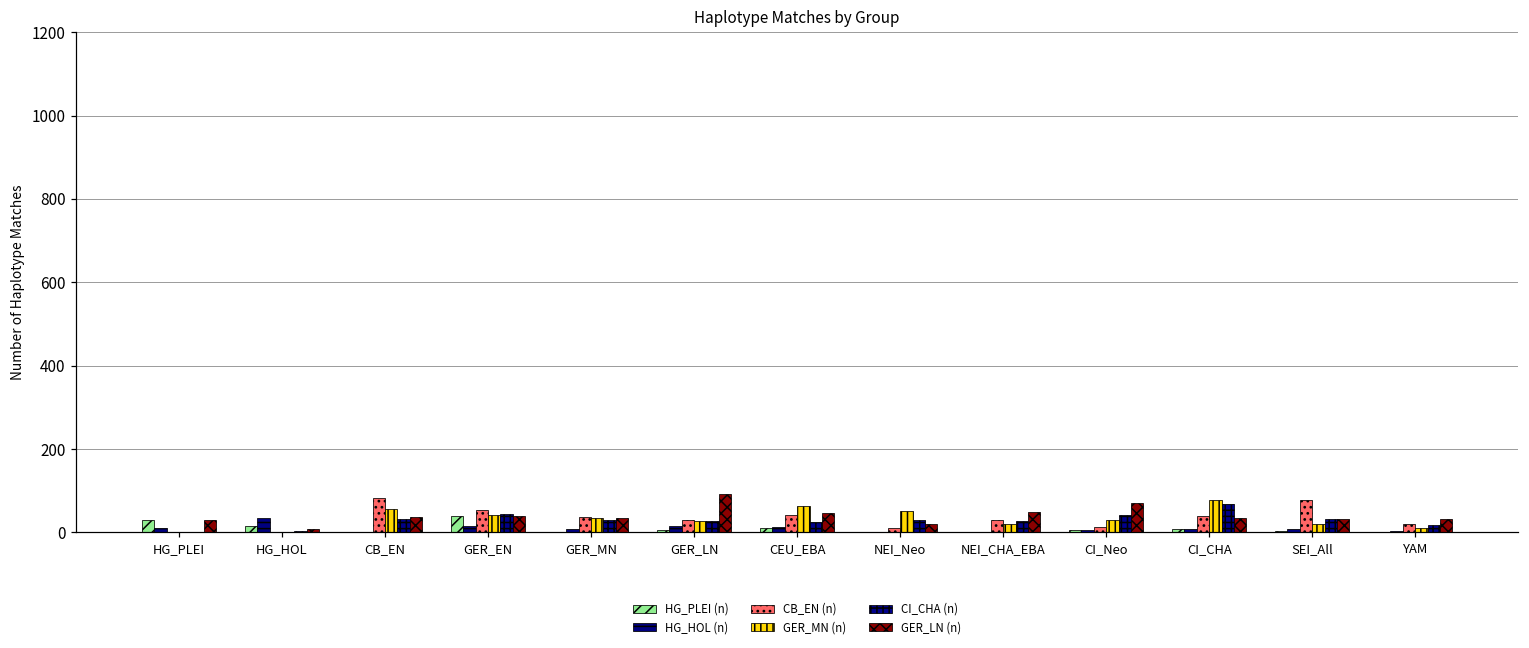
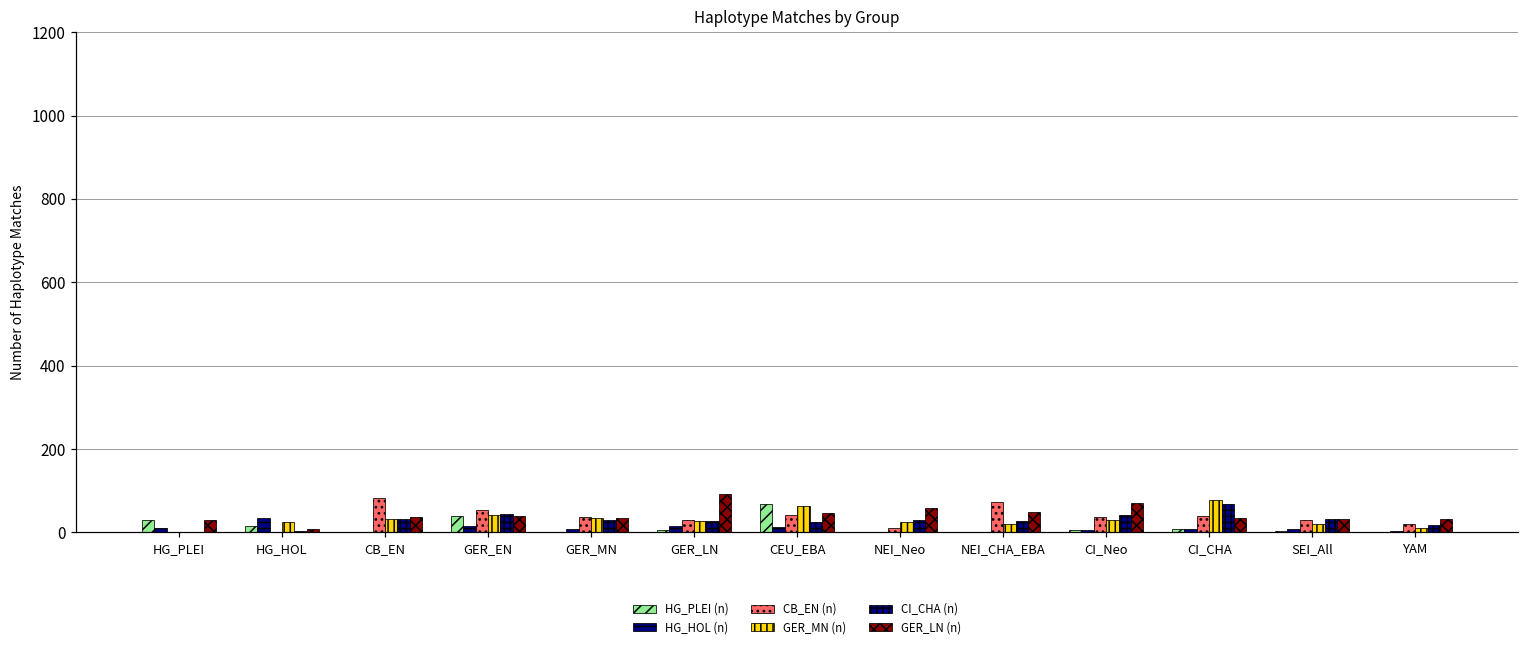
GER_MN (n), HG_HOL: 0 -> 30
GER_MN (n), CB_EN: 60 -> 30
HG_PLEI (n), CEU_EBA: 10 -> 70
GER_MN (n), NEI_Neo: 50 -> 30
GER_LN (n), NEI_Neo: 20 -> 60
CB_EN (n), NEI_CHA_EBA: 30 -> 70
CB_EN (n), CI_Neo: 10 -> 40
CB_EN (n), SEI_All: 80 -> 30
